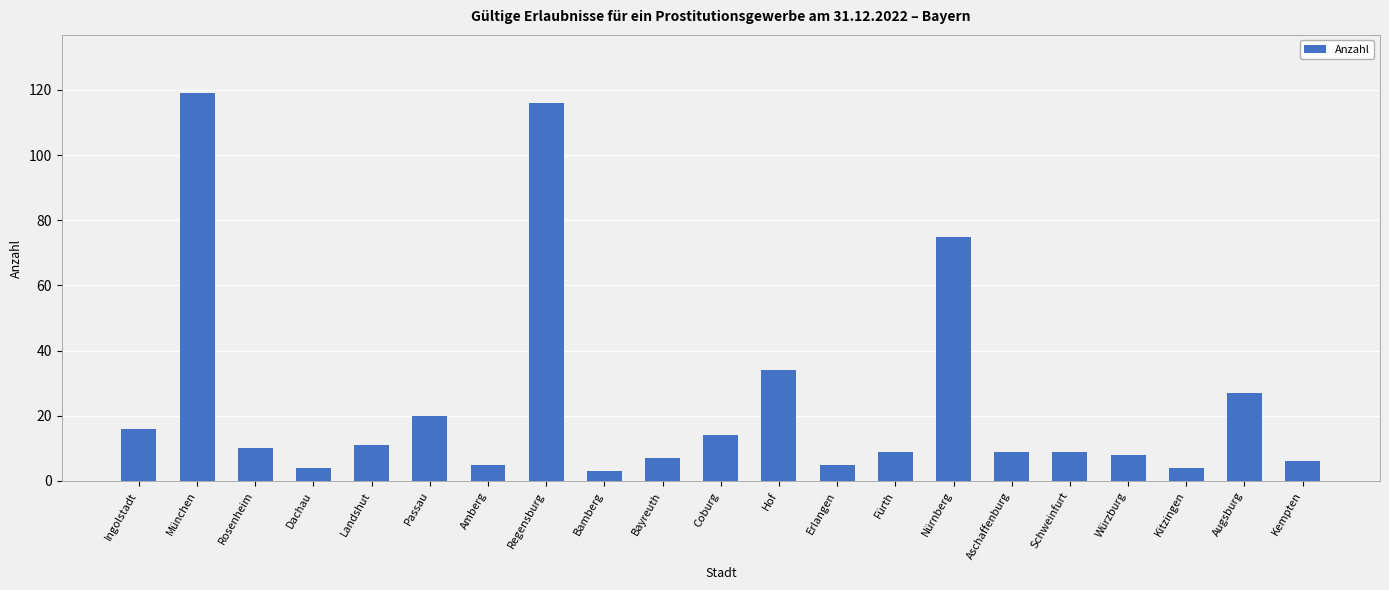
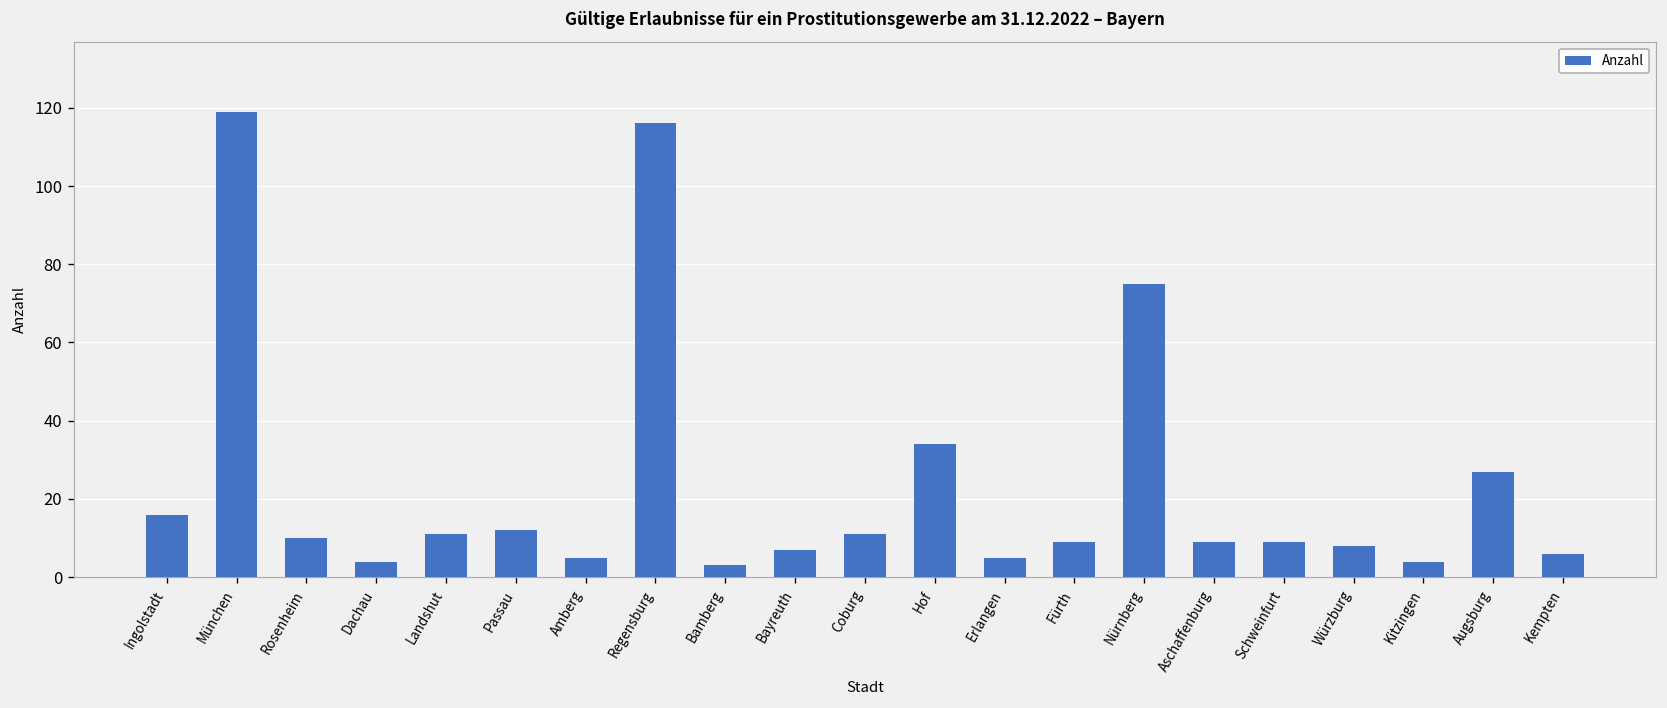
Passau: 20 -> 12
Coburg: 14 -> 11
